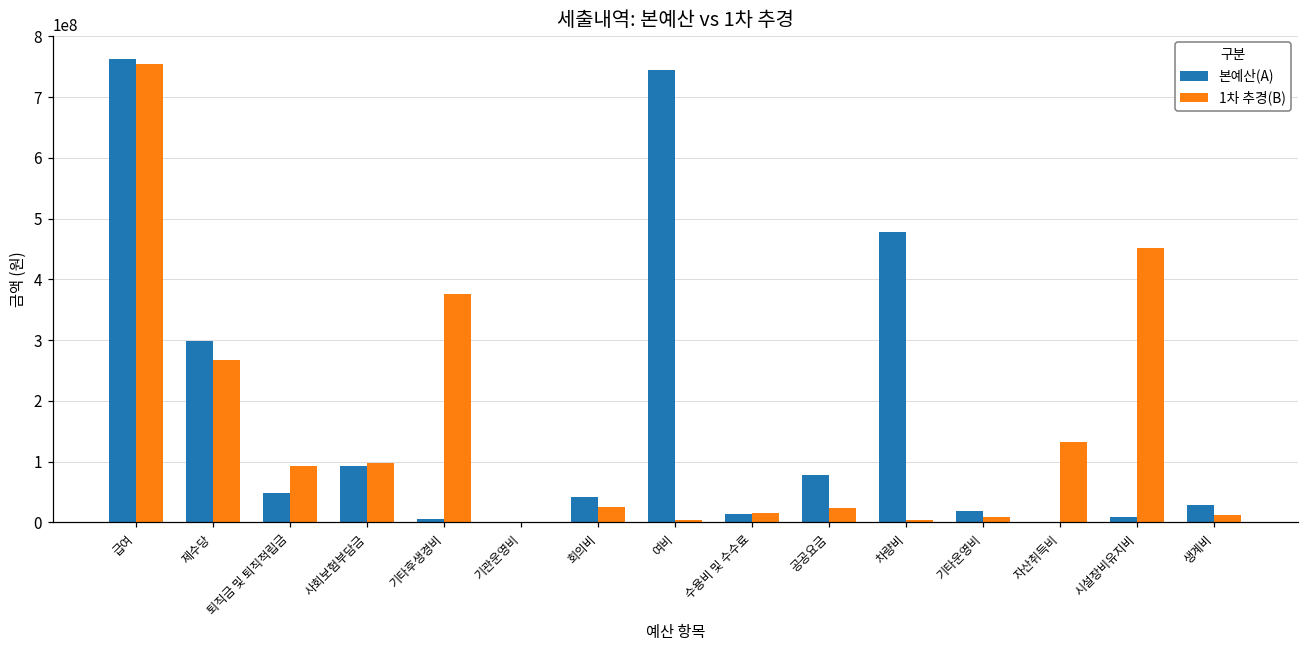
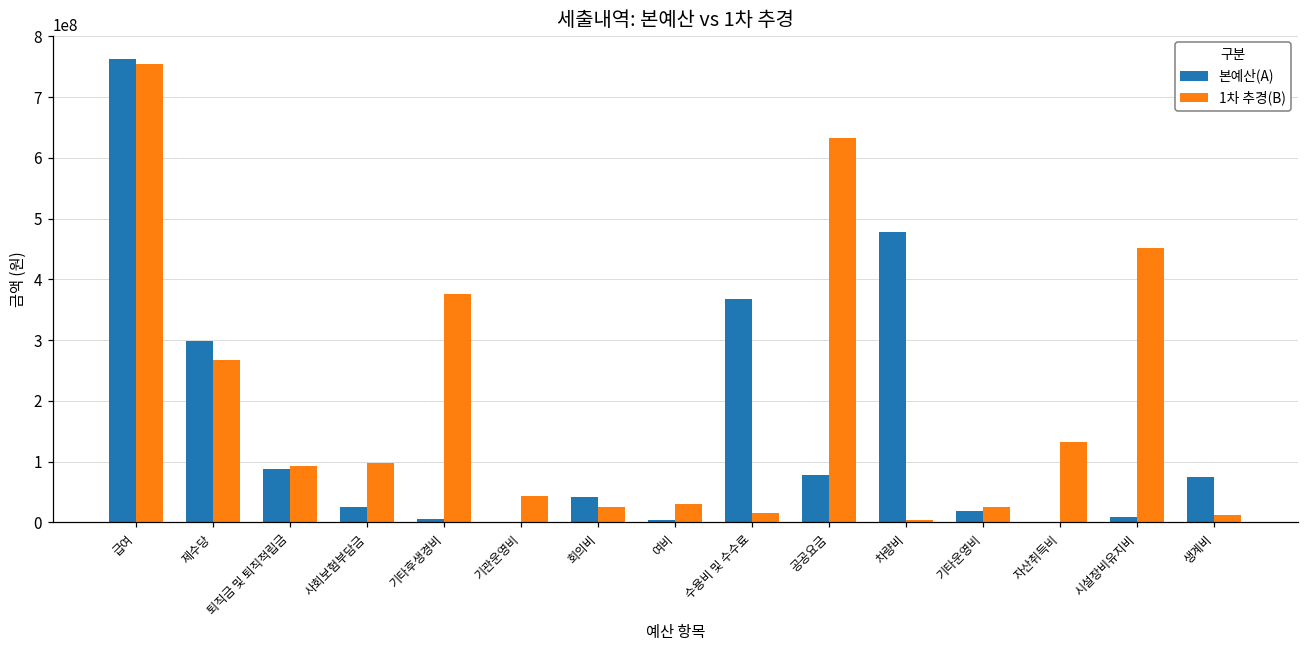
본예산(A), 퇴직금 및 퇴직적립금: 50000000 -> 90000000
본예산(A), 사회보험부담금: 90000000 -> 30000000
1차 추경(B), 기관운영비: 0 -> 40000000
본예산(A), 여비: 740000000 -> 0
1차 추경(B), 여비: 0 -> 30000000
본예산(A), 수용비 및 수수료: 10000000 -> 370000000
1차 추경(B), 공공요금: 20000000 -> 630000000
1차 추경(B), 기타운영비: 10000000 -> 30000000
본예산(A), 생계비: 30000000 -> 80000000
